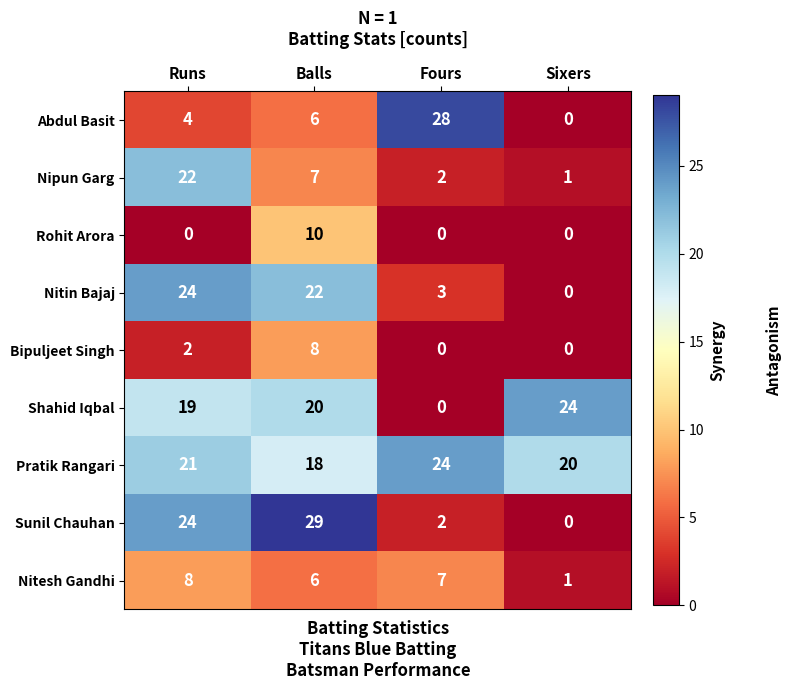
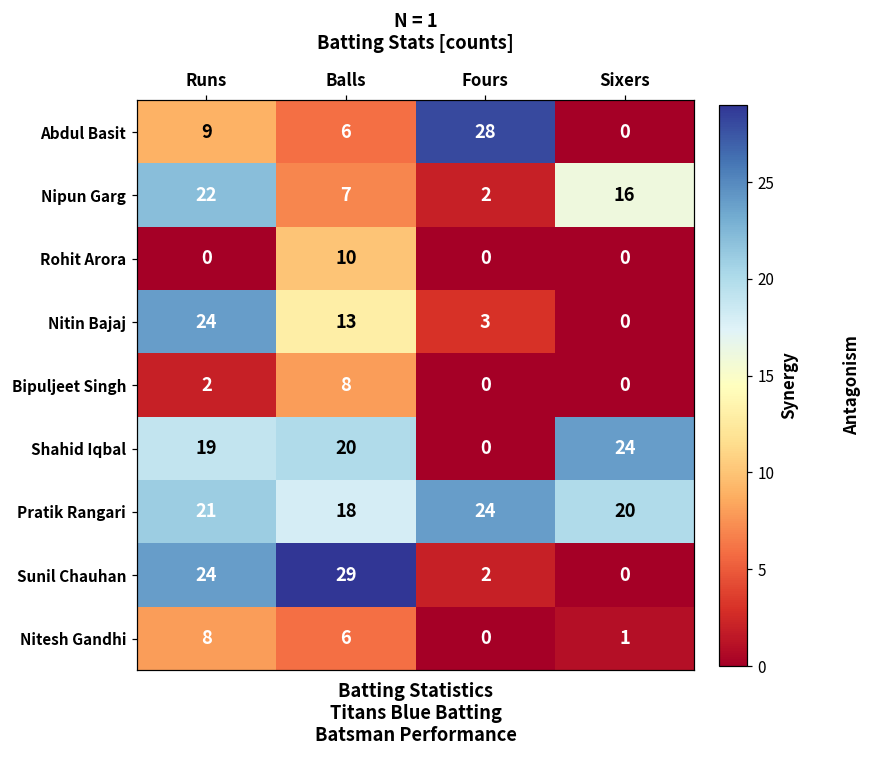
Abdul Basit, Runs: 4 -> 9
Nipun Garg, Sixers: 1 -> 16
Nitin Bajaj, Balls: 22 -> 13
Nitesh Gandhi, Fours: 7 -> 0
